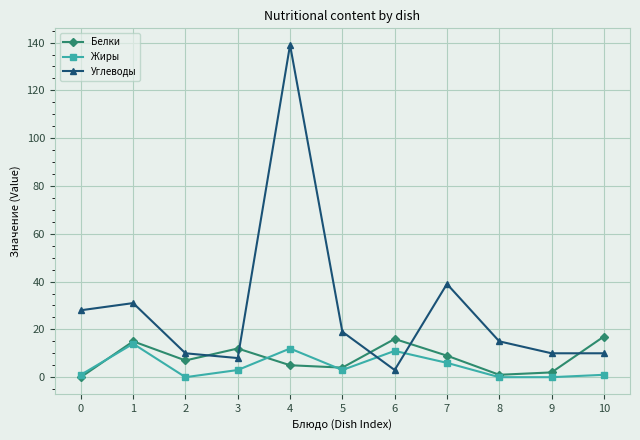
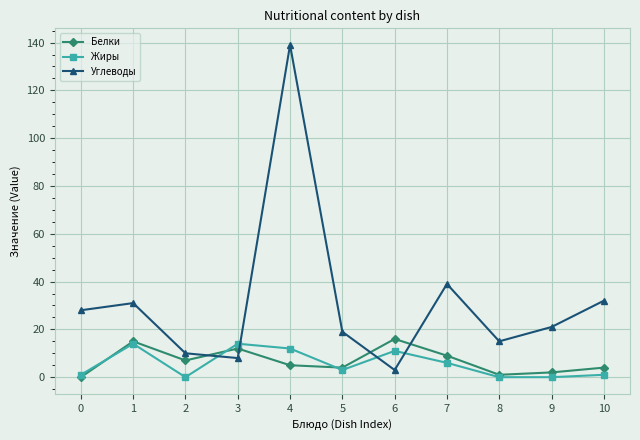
Жиры, 3: 3 -> 14
Углеводы, 9: 10 -> 21
Белки, 10: 17 -> 4
Углеводы, 10: 10 -> 32
